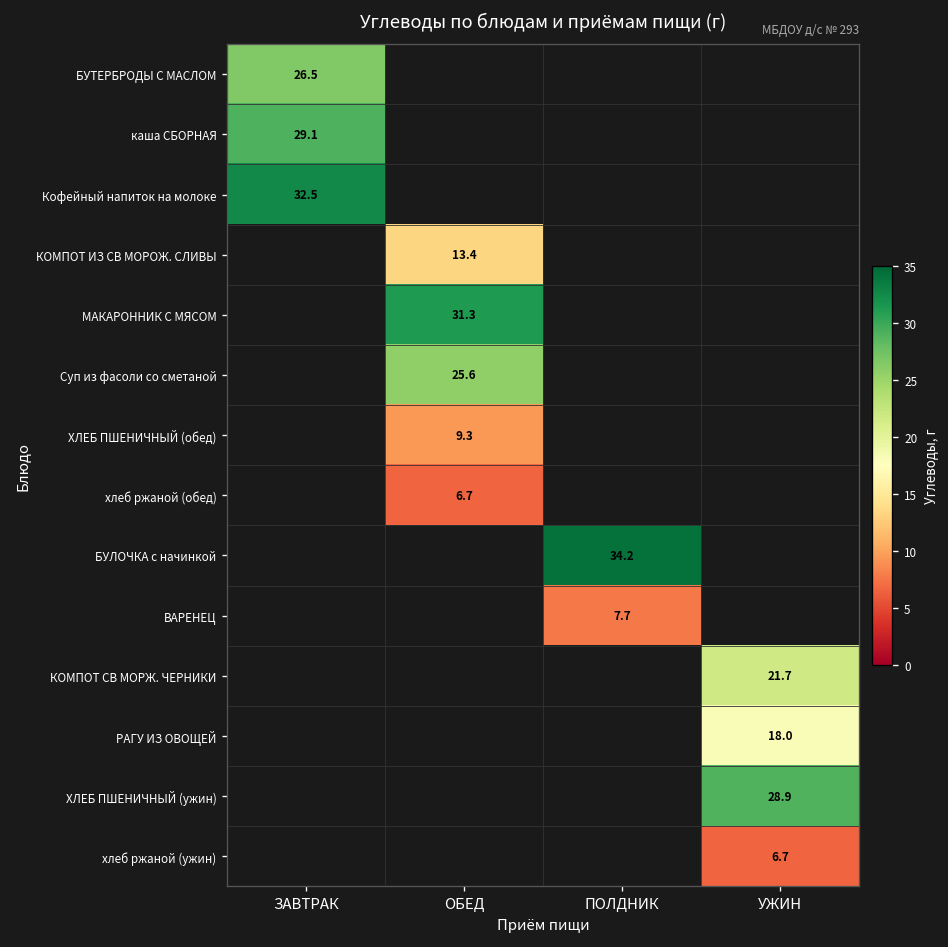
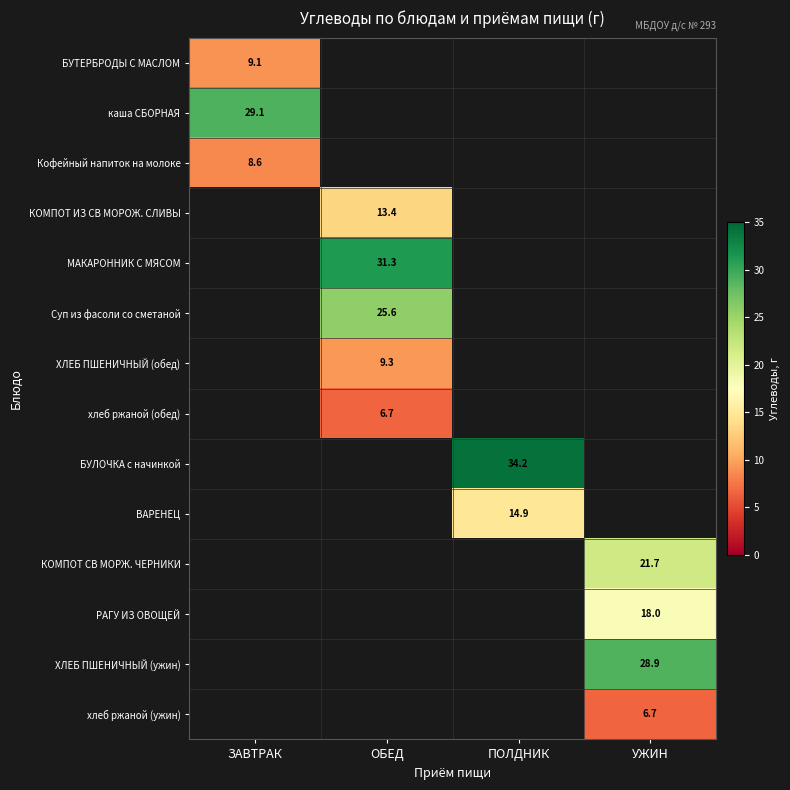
БУТЕРБРОДЫ С МАСЛОМ, ЗАВТРАК: 26.5 -> 9.1
Кофейный напиток на молоке, ЗАВТРАК: 32.5 -> 8.6
ВАРЕНЕЦ, ПОЛДНИК: 7.7 -> 14.9
